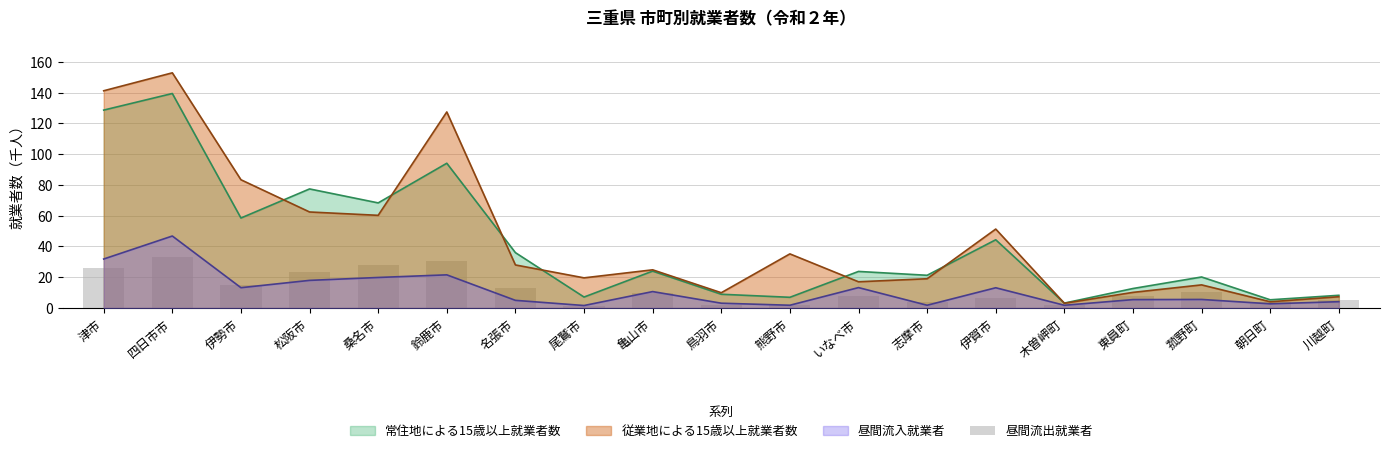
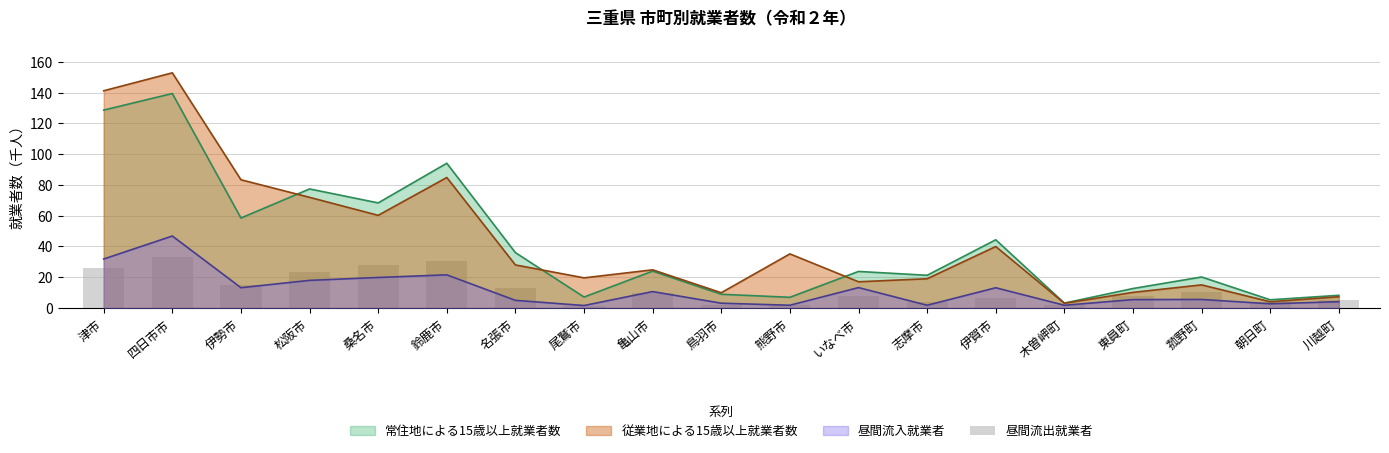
従業地による15歳以上就業者数, 松阪市: 62 -> 72
従業地による15歳以上就業者数, 鈴鹿市: 128 -> 85
従業地による15歳以上就業者数, 伊賀市: 51 -> 40
